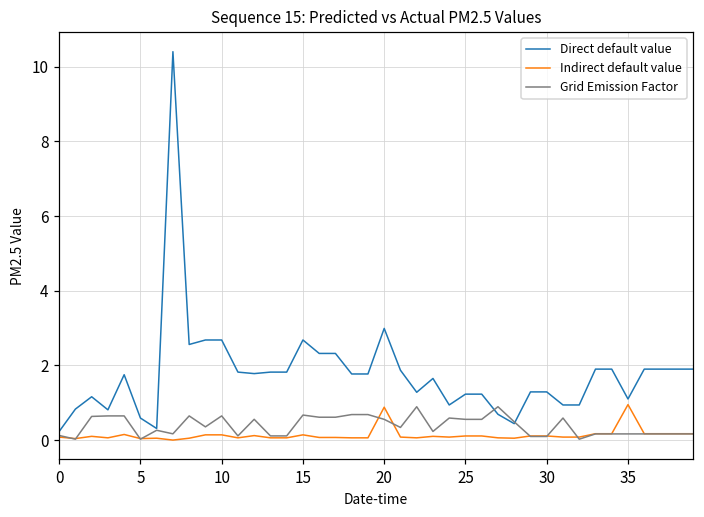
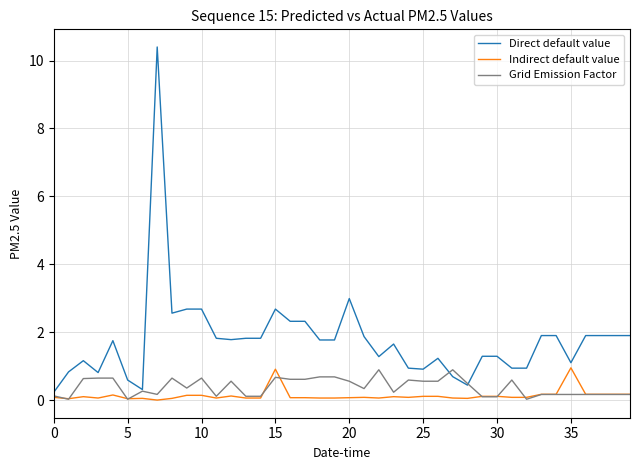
Indirect default value, 15: 0.1 -> 0.9
Indirect default value, 20: 0.9 -> 0.1
Direct default value, 25: 1.2 -> 0.9
